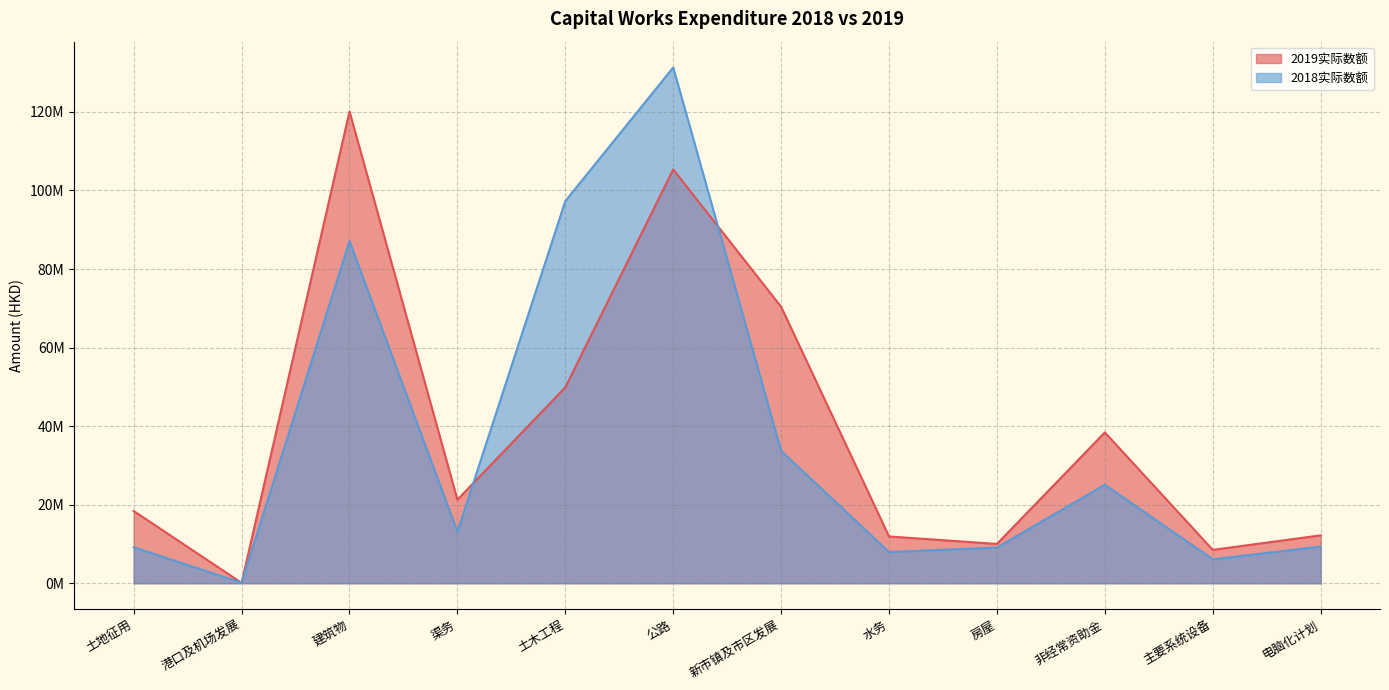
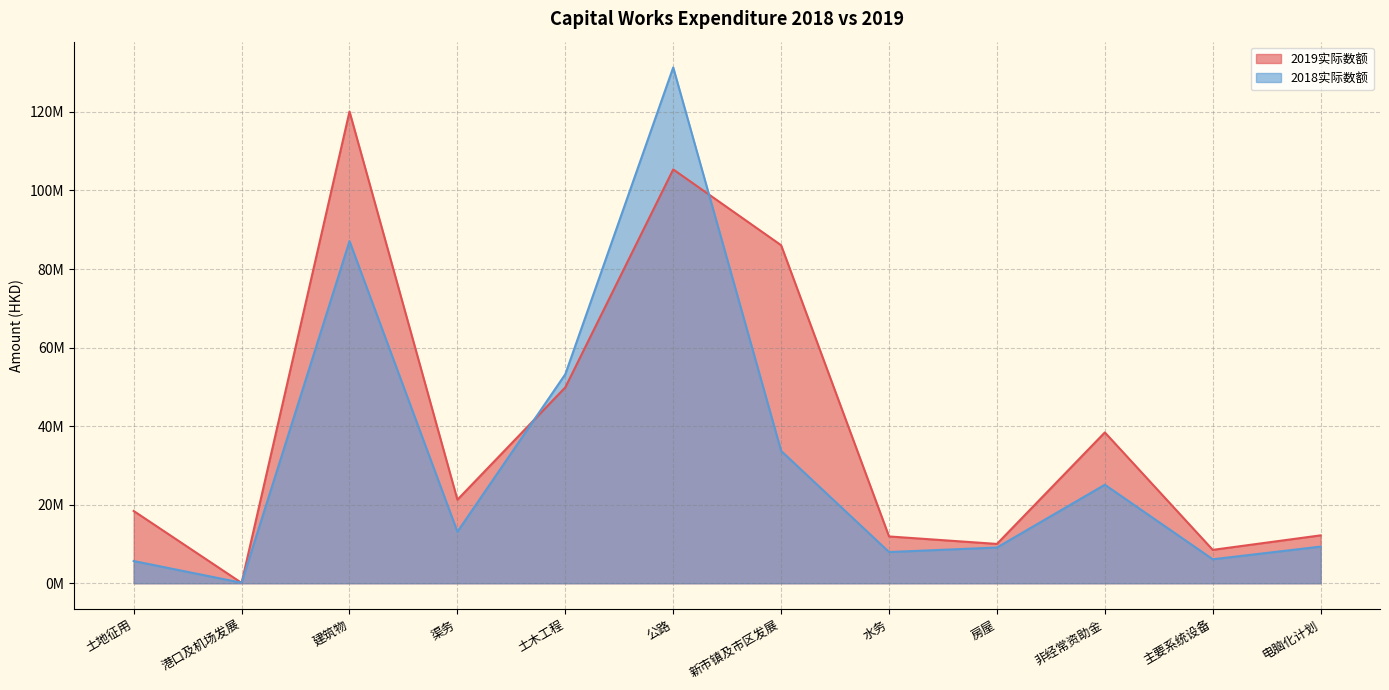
2018实际数额, 土地征用: 9000000 -> 6000000
2018实际数额, 土木工程: 97000000 -> 53000000
2019实际数额, 新市镇及市区发展: 70000000 -> 86000000
